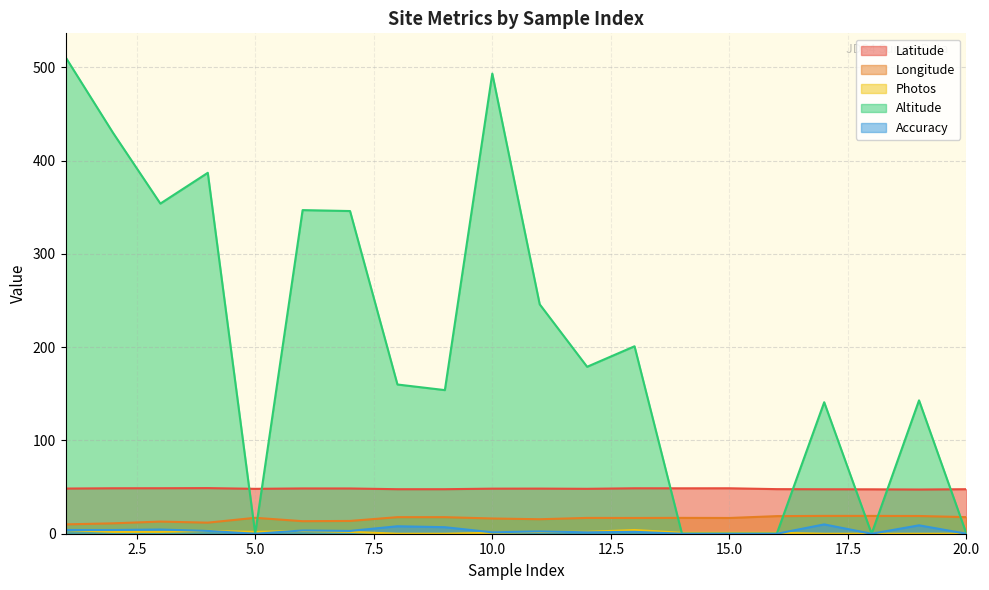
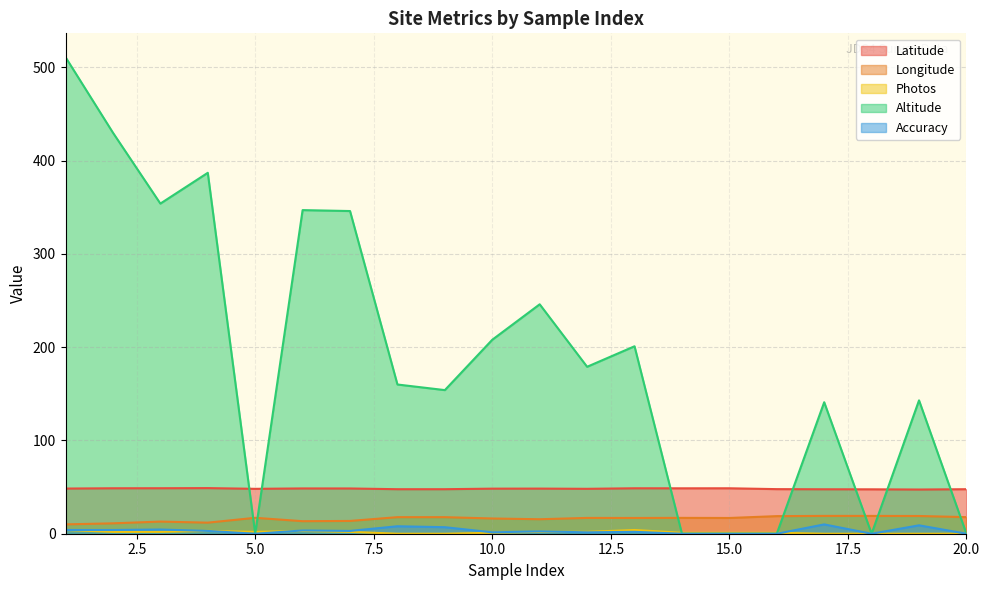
Altitude, 10.0: 490 -> 210
